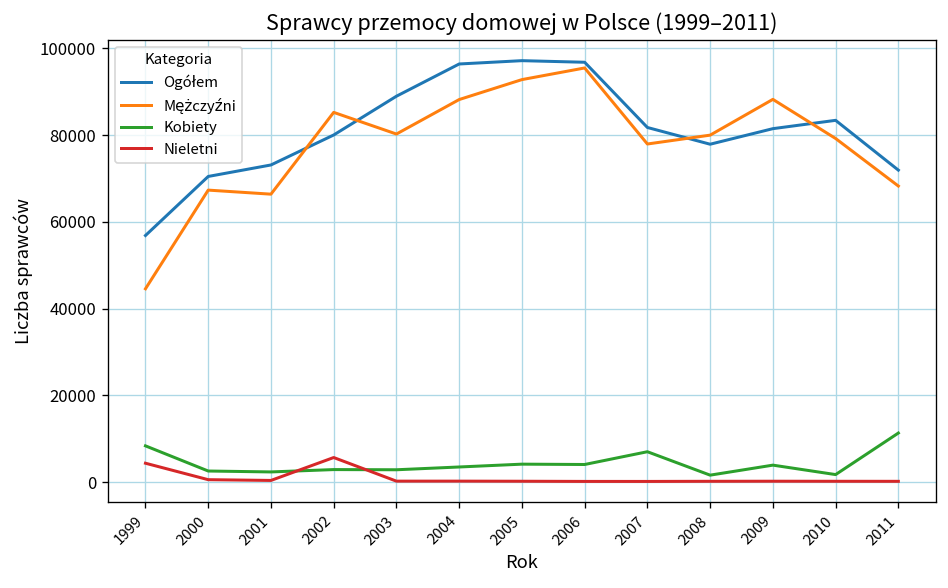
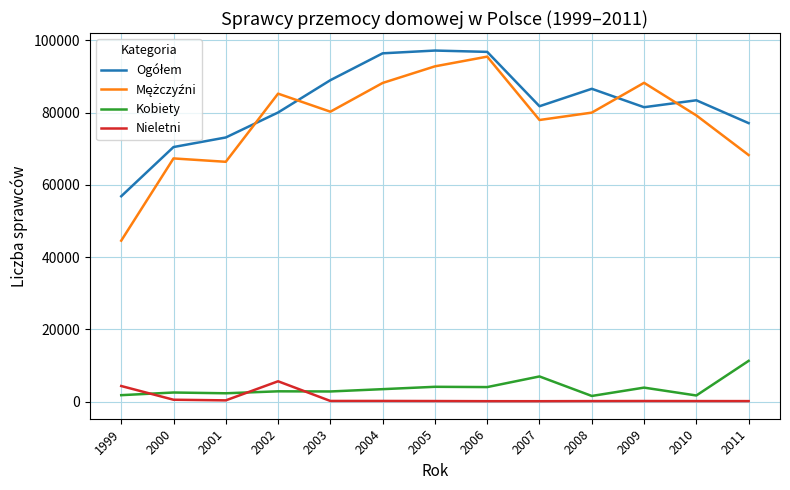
Kobiety, 1999: 8000 -> 2000
Ogółem, 2008: 78000 -> 87000
Ogółem, 2011: 72000 -> 77000
